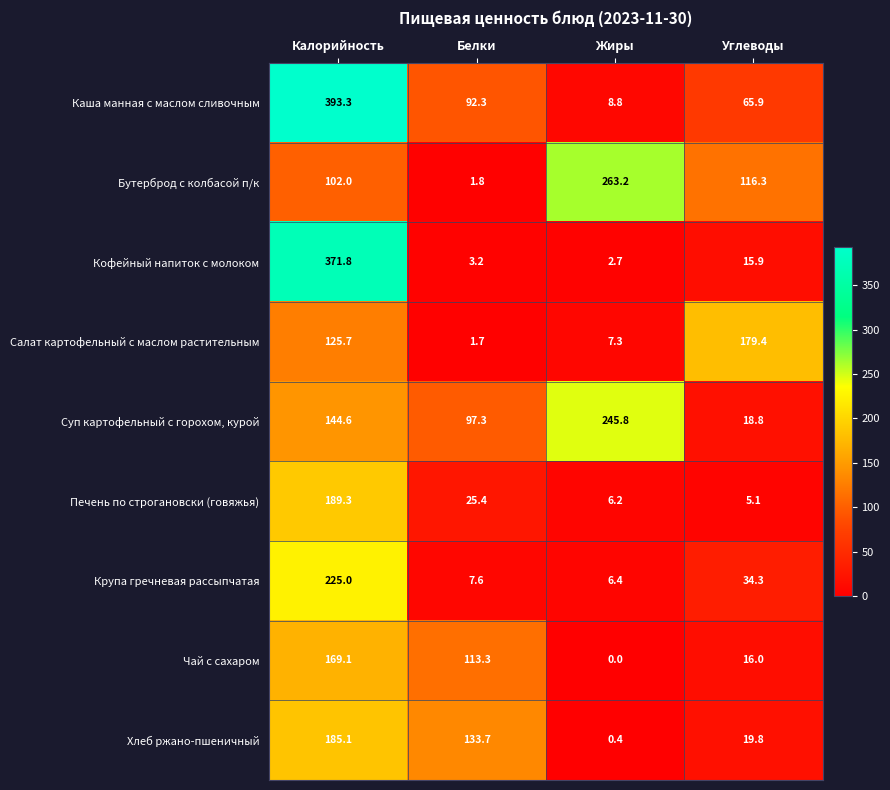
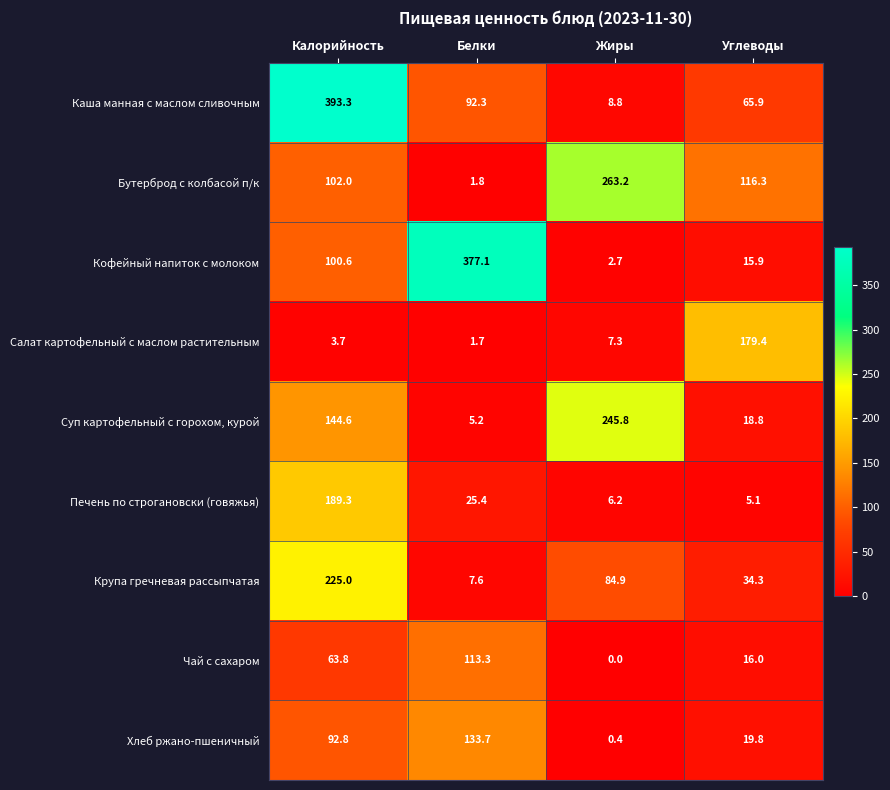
Кофейный напиток с молоком, Калорийность: 371.8 -> 100.6
Кофейный напиток с молоком, Белки: 3.2 -> 377.1
Салат картофельный с маслом растительным, Калорийность: 125.7 -> 3.7
Суп картофельный с горохом, курой, Белки: 97.3 -> 5.2
Крупа гречневая рассыпчатая, Жиры: 6.4 -> 84.9
Чай с сахаром, Калорийность: 169.1 -> 63.8
Хлеб ржано-пшеничный, Калорийность: 185.1 -> 92.8
